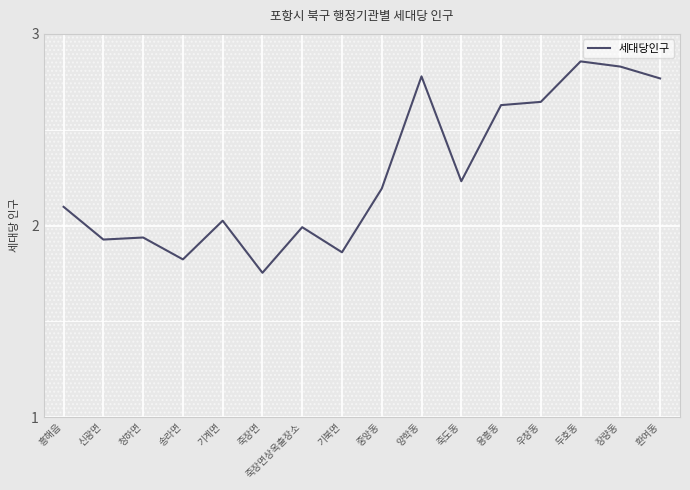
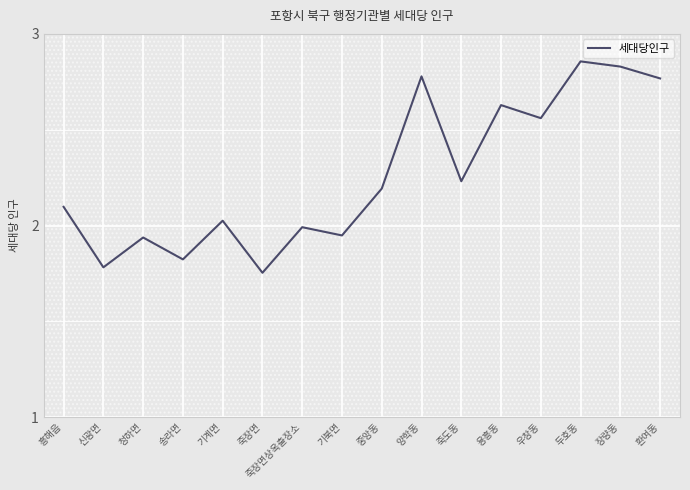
신광면: 1.93 -> 1.78
기북면: 1.86 -> 1.95
우창동: 2.65 -> 2.56
